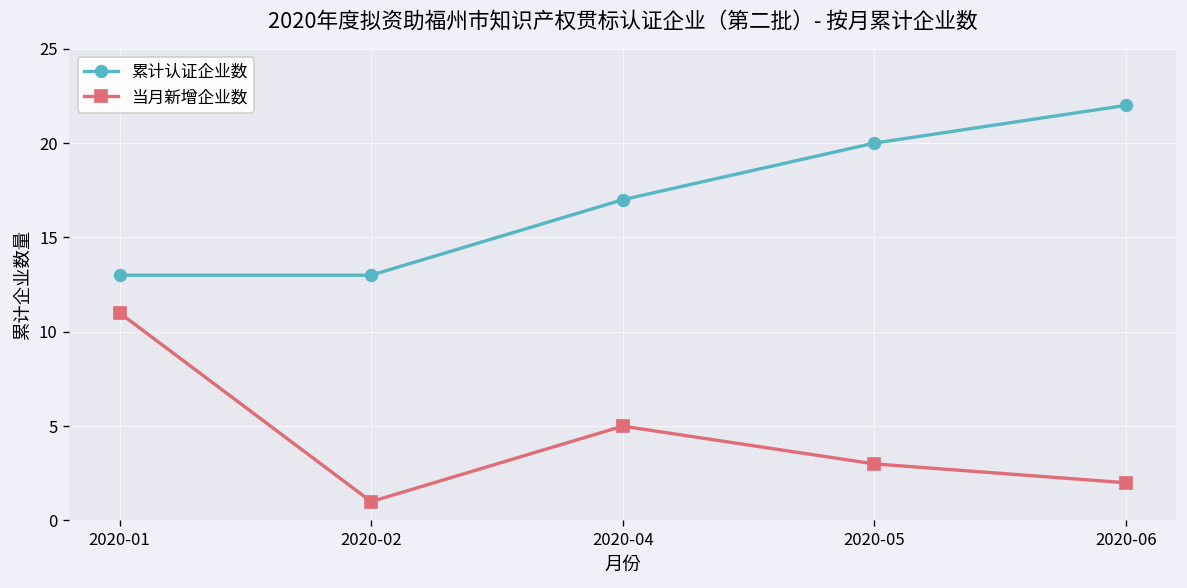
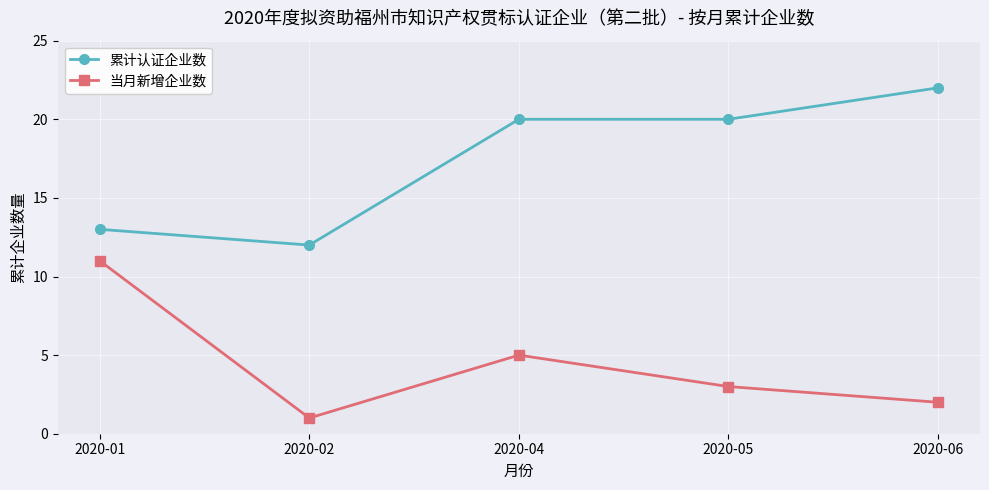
累计认证企业数, 2020-02: 13 -> 12
累计认证企业数, 2020-04: 17 -> 20
